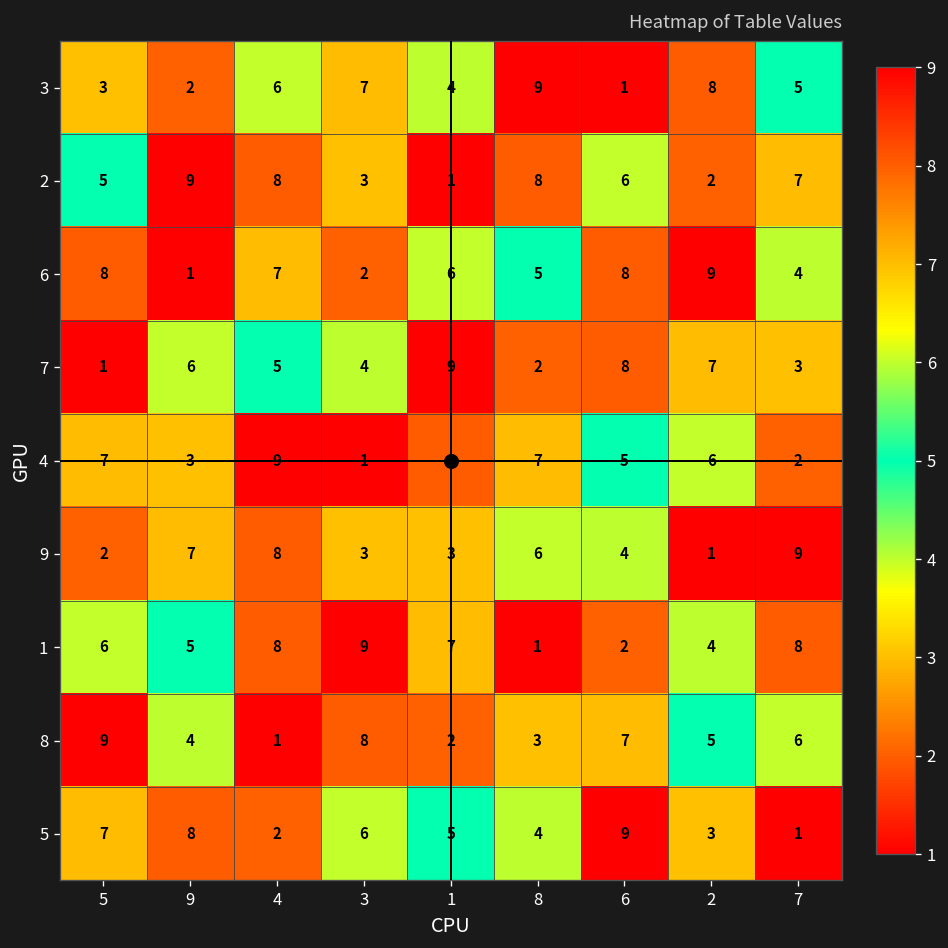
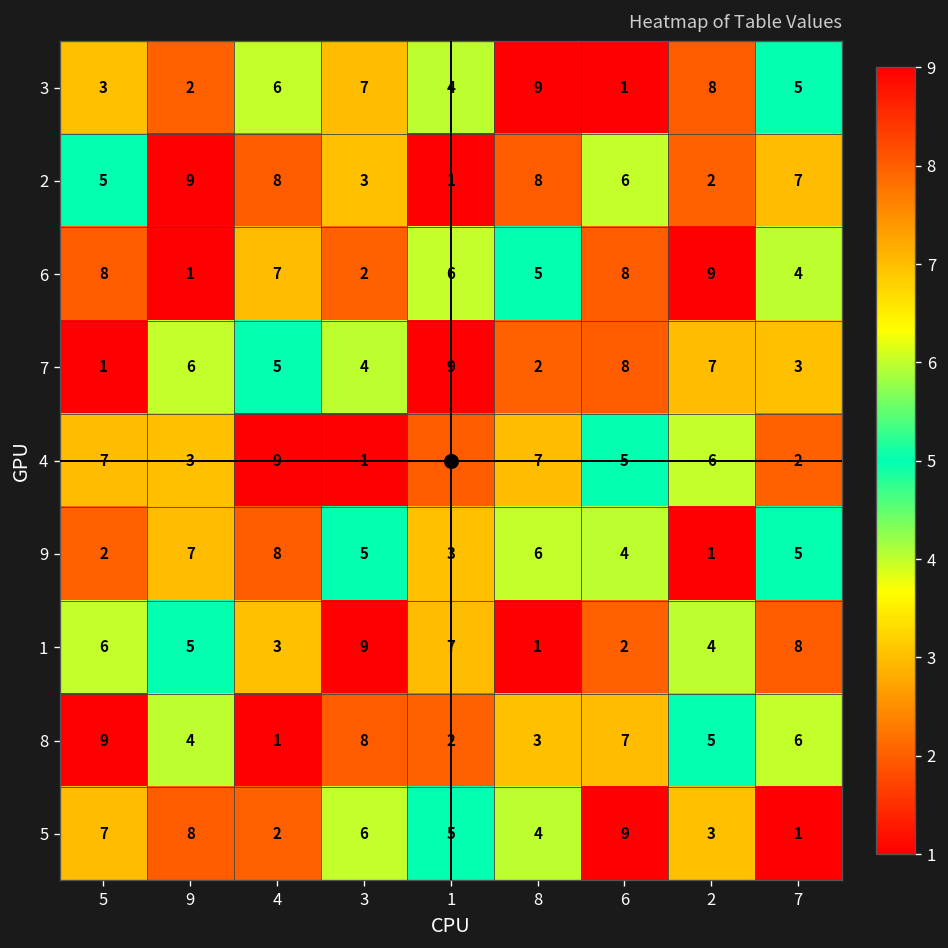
9, 3: 3 -> 5
9, 7: 9 -> 5
1, 4: 8 -> 3
